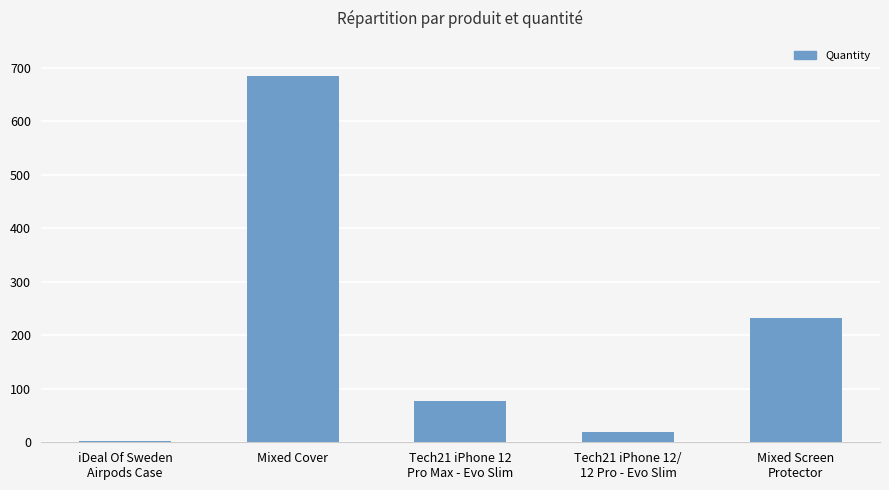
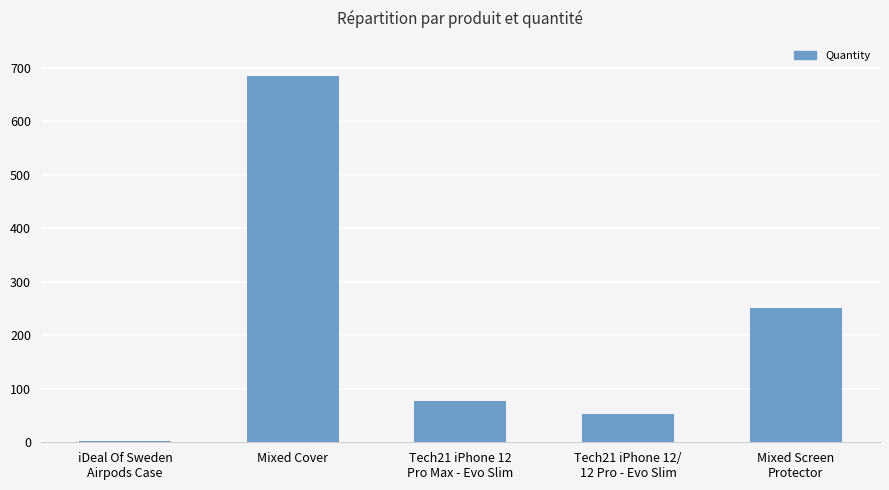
Tech21 iPhone 12/ 12 Pro - Evo Slim: 20 -> 50
Mixed Screen Protector: 230 -> 250
